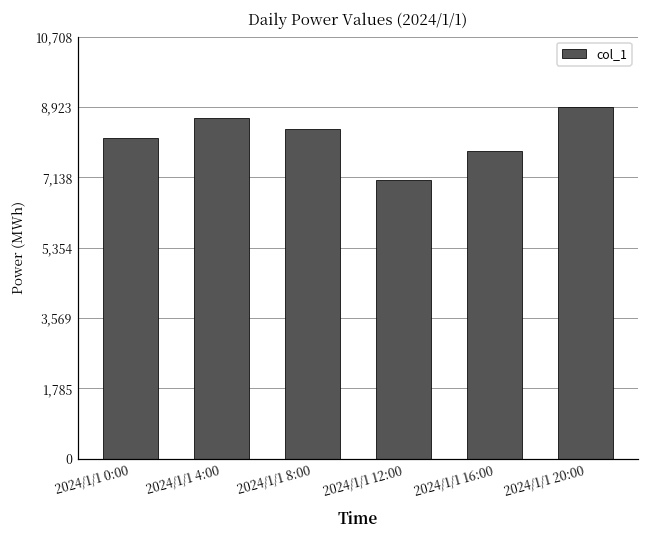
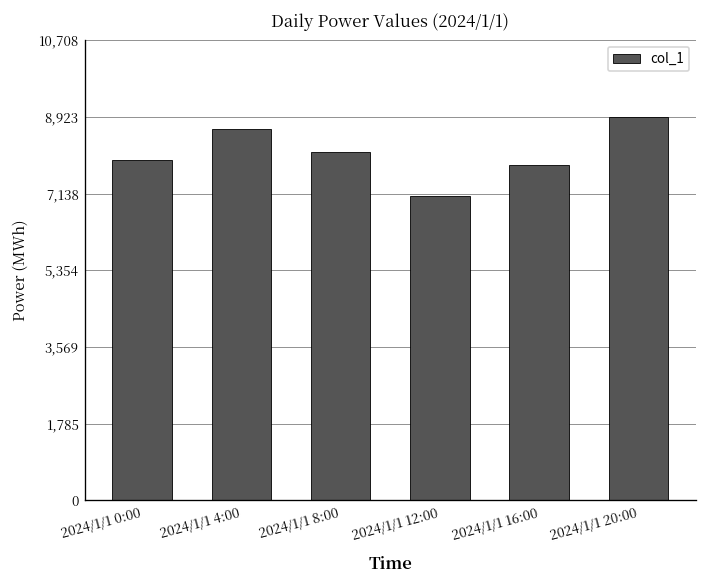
2024/1/1 0:00: 8,200 -> 7,900
2024/1/1 8:00: 8,400 -> 8,100
